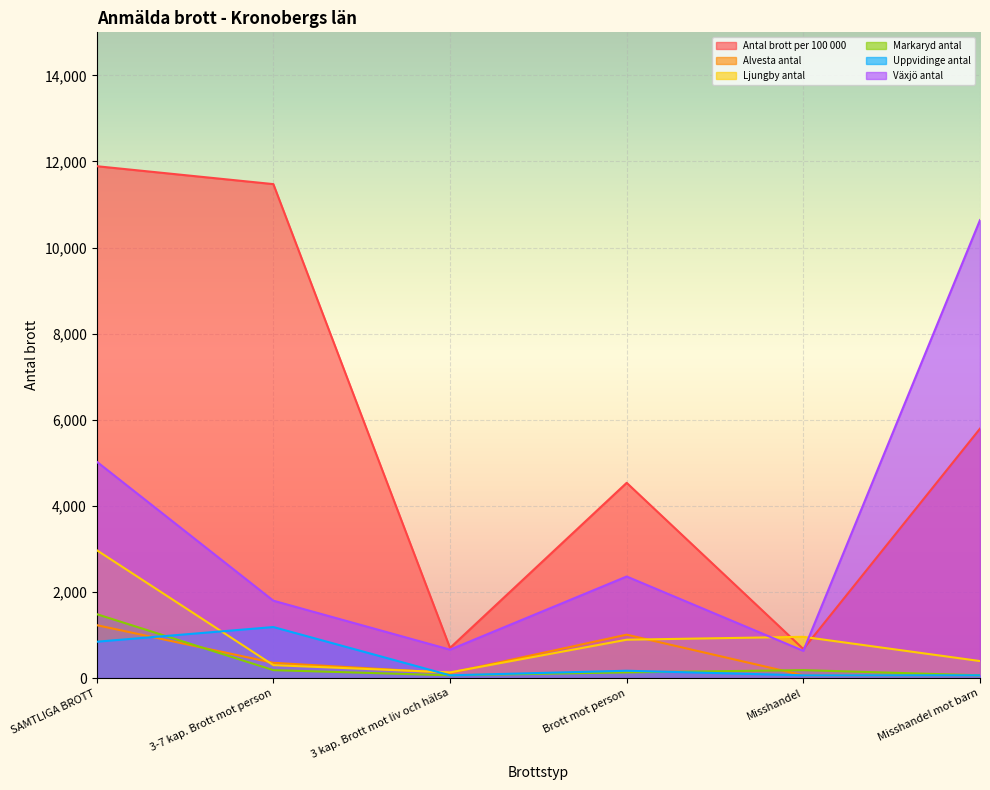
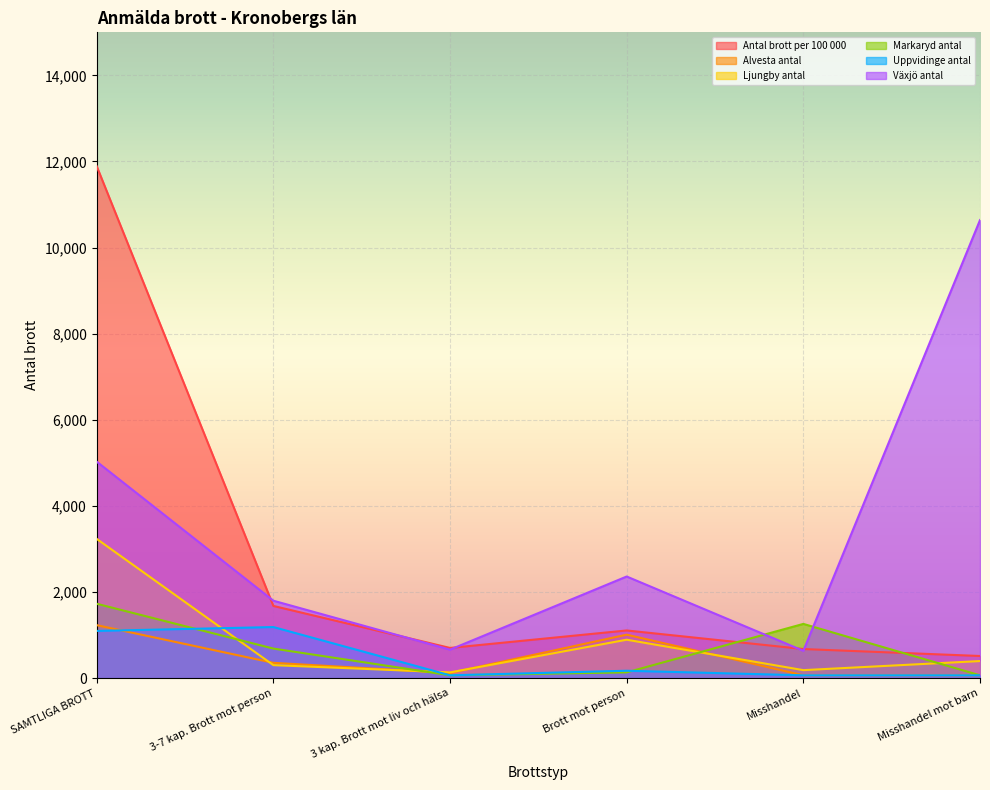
Ljungby antal, SAMTLIGA BROTT: 3,000 -> 3,200
Markaryd antal, SAMTLIGA BROTT: 1,500 -> 1,700
Uppvidinge antal, SAMTLIGA BROTT: 800 -> 1,100
Antal brott per 100 000, 3-7 kap. Brott mot person: 11,500 -> 1,700
Markaryd antal, 3-7 kap. Brott mot person: 200 -> 700
Antal brott per 100 000, Brott mot person: 4,500 -> 1,100
Ljungby antal, Misshandel: 1,000 -> 200
Markaryd antal, Misshandel: 200 -> 1,300
Antal brott per 100 000, Misshandel mot barn: 5,800 -> 500
